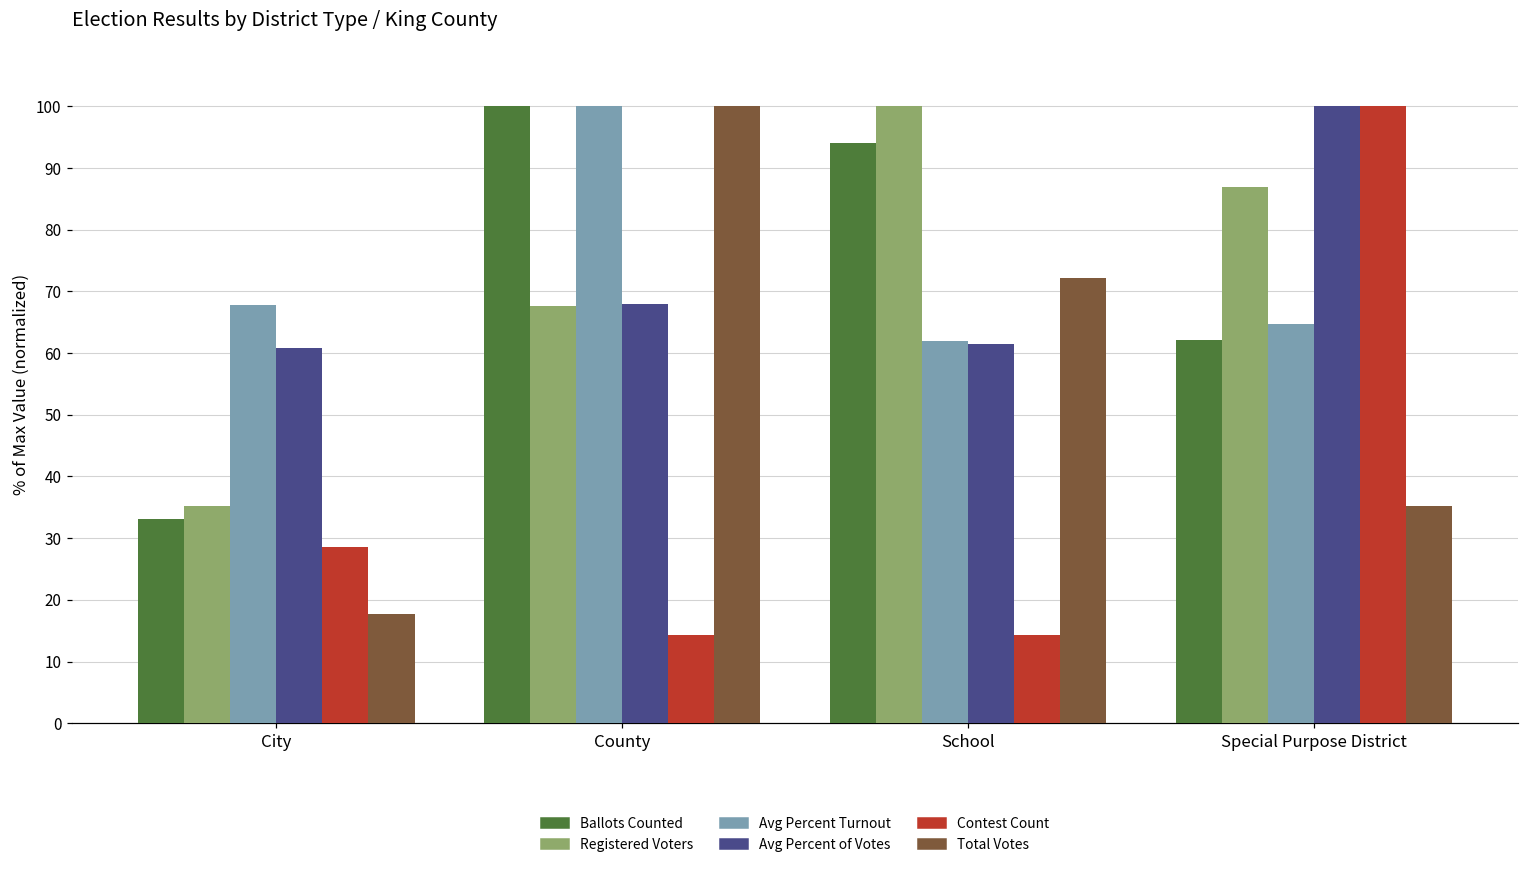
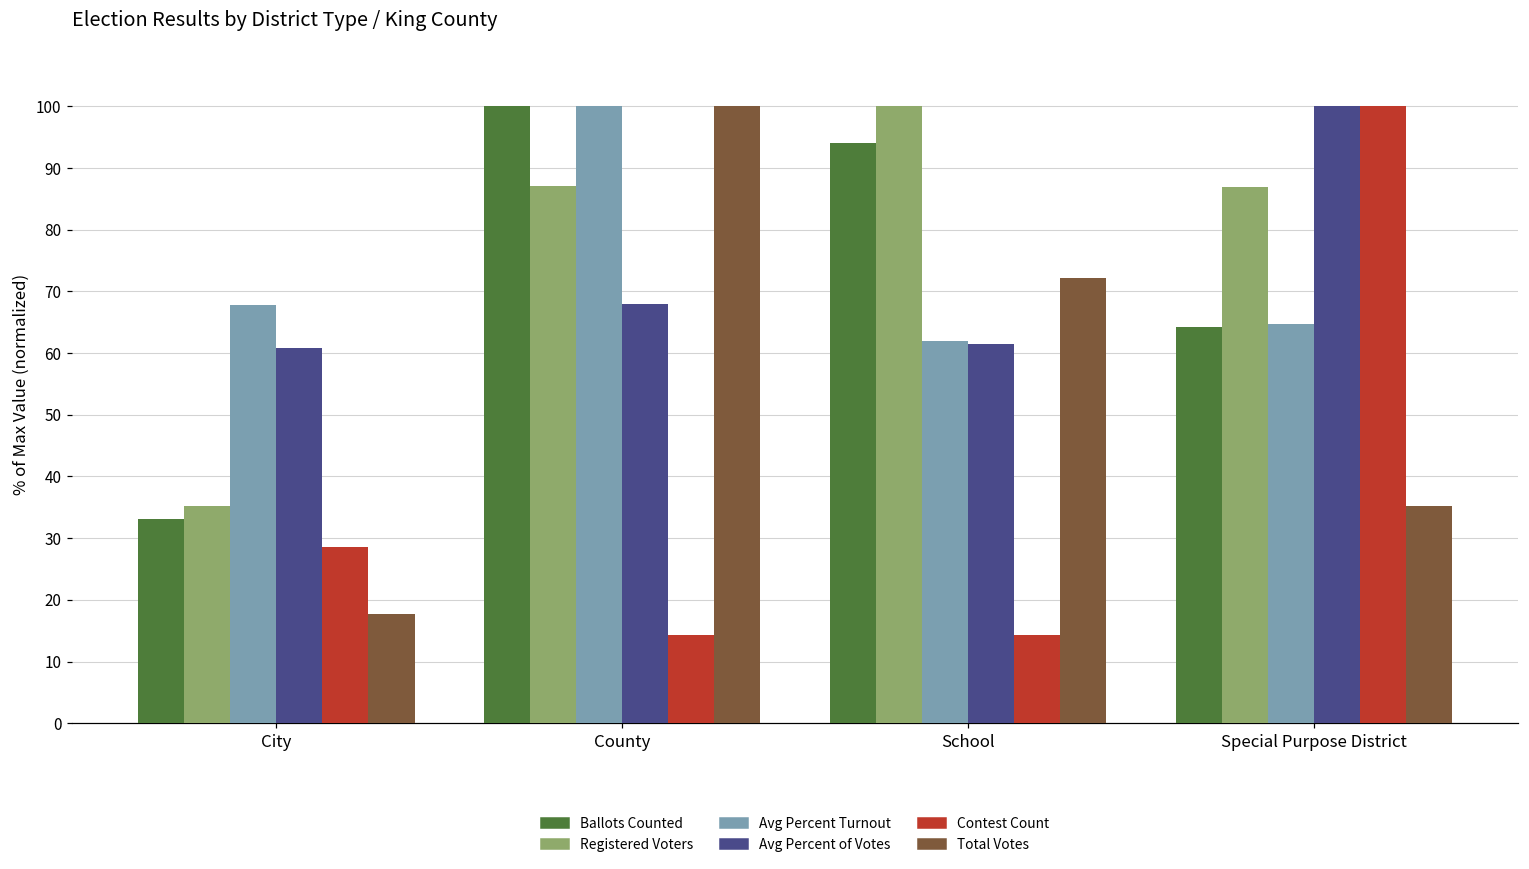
Registered Voters, County: 68 -> 87
Ballots Counted, Special Purpose District: 62 -> 64
